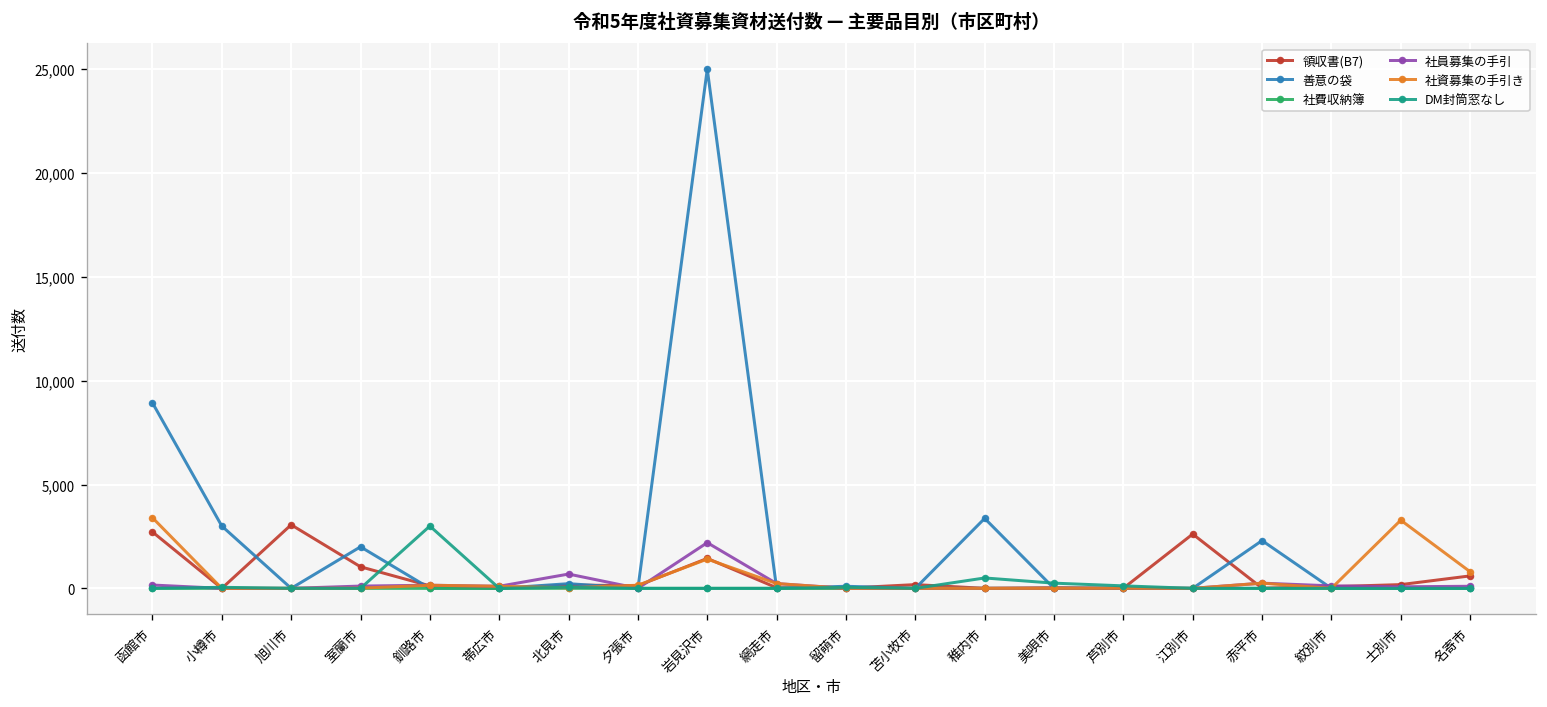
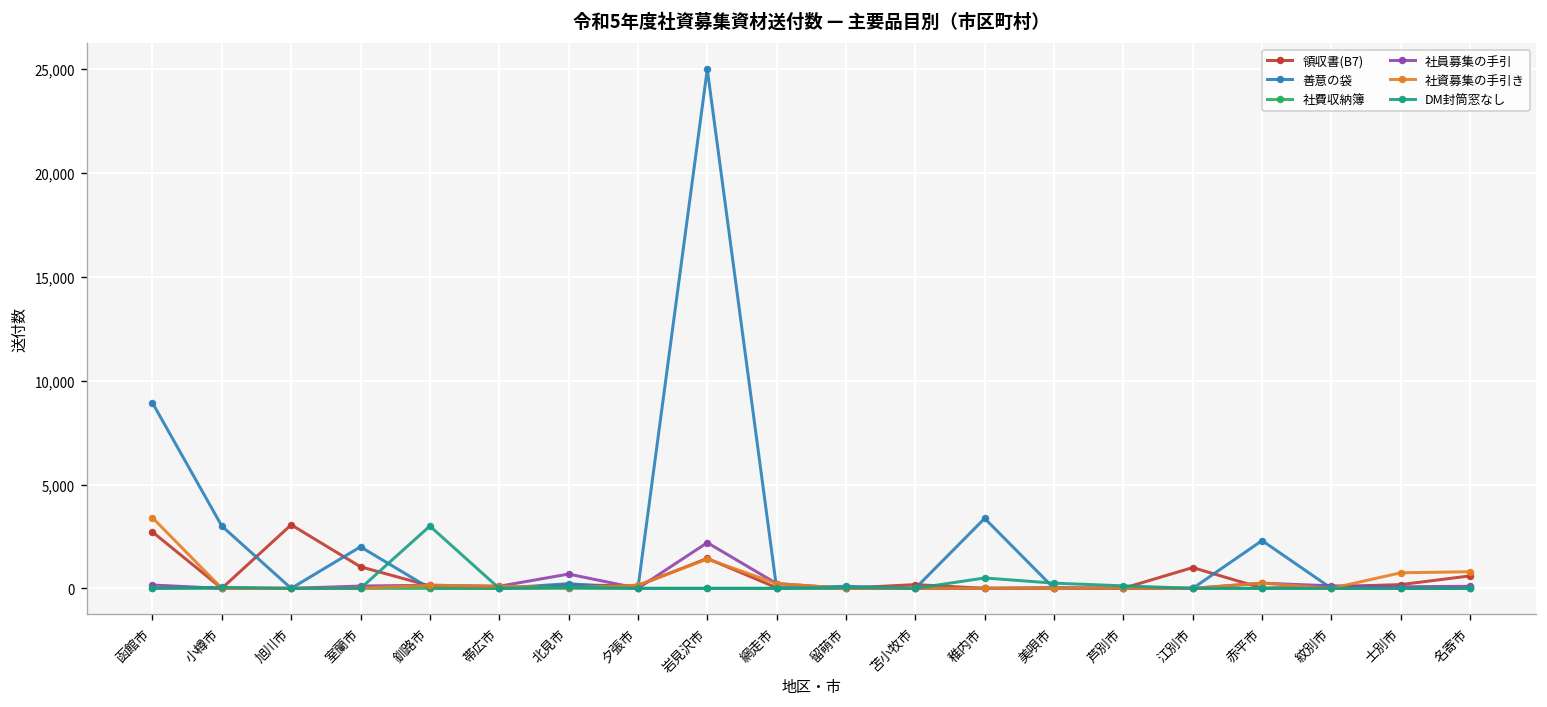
領収書(B7), 江別市: 2,600 -> 1,000
社資募集の手引き, 士別市: 3,300 -> 800
